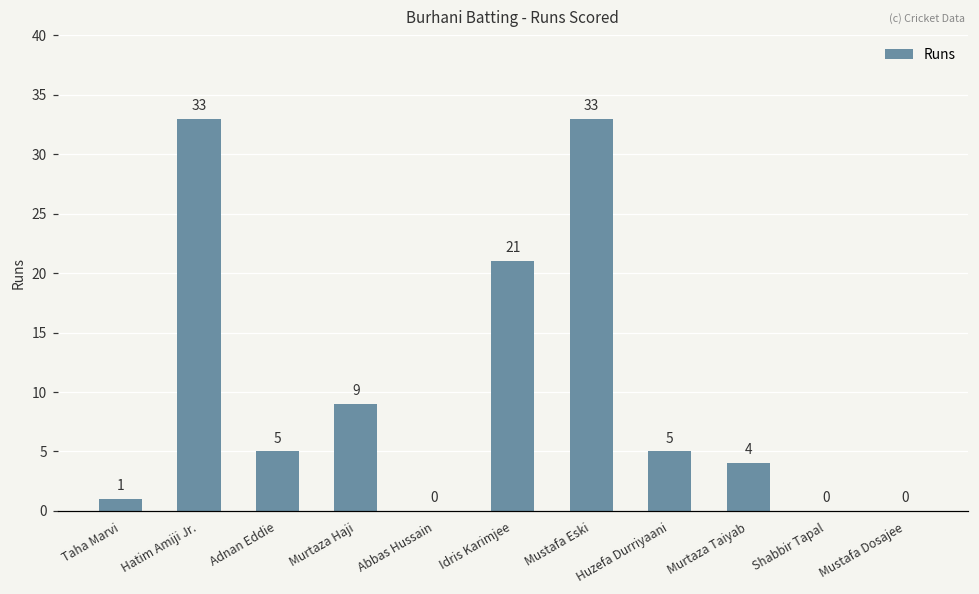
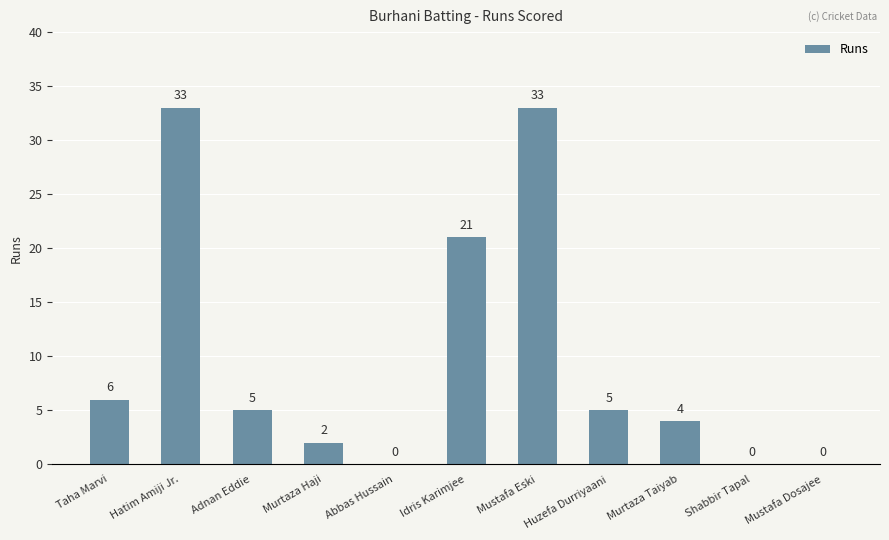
Taha Marvi: 1 -> 6
Murtaza Haji: 9 -> 2
